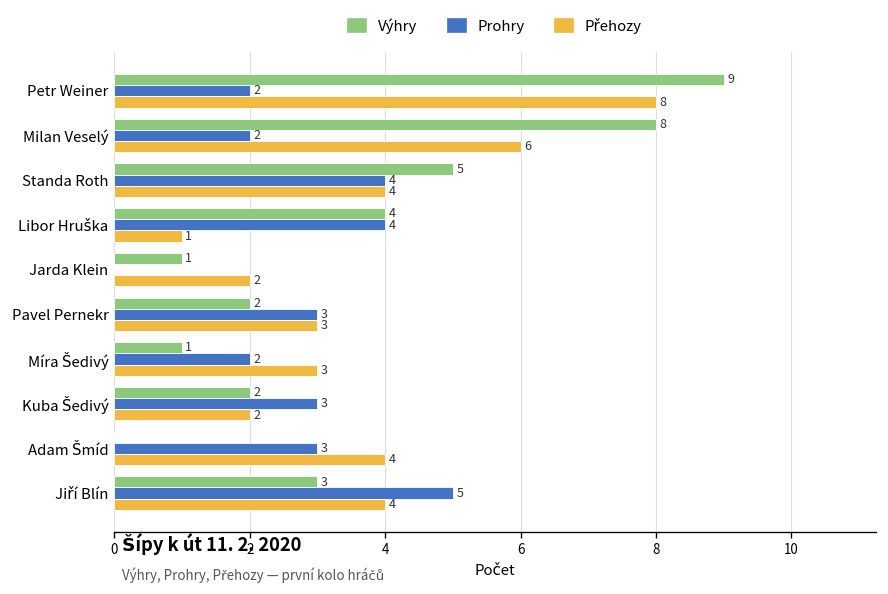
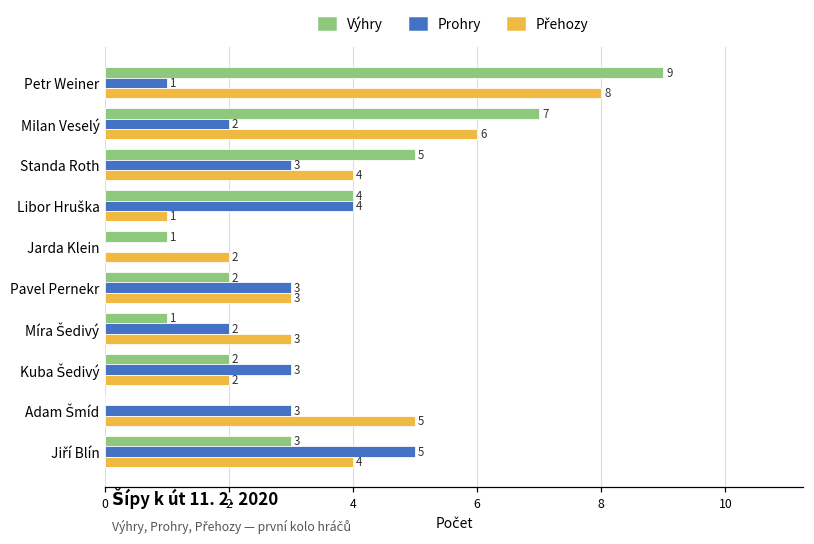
Prohry, Petr Weiner: 2 -> 1
Výhry, Milan Veselý: 8 -> 7
Prohry, Standa Roth: 4 -> 3
Přehozy, Adam Šmíd: 4 -> 5
